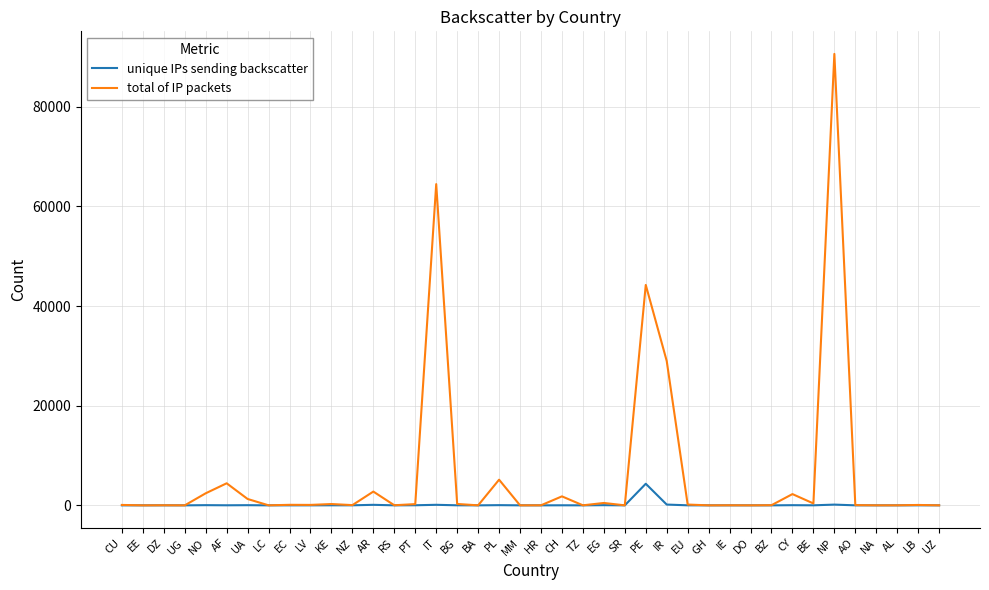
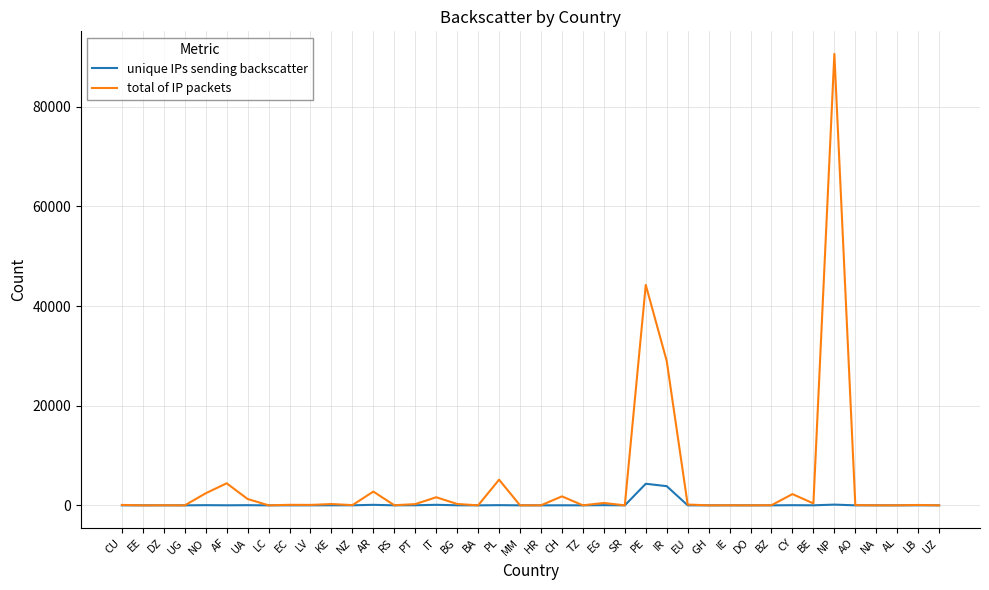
total of IP packets, IT: 64000 -> 2000
unique IPs sending backscatter, IR: 0 -> 4000
